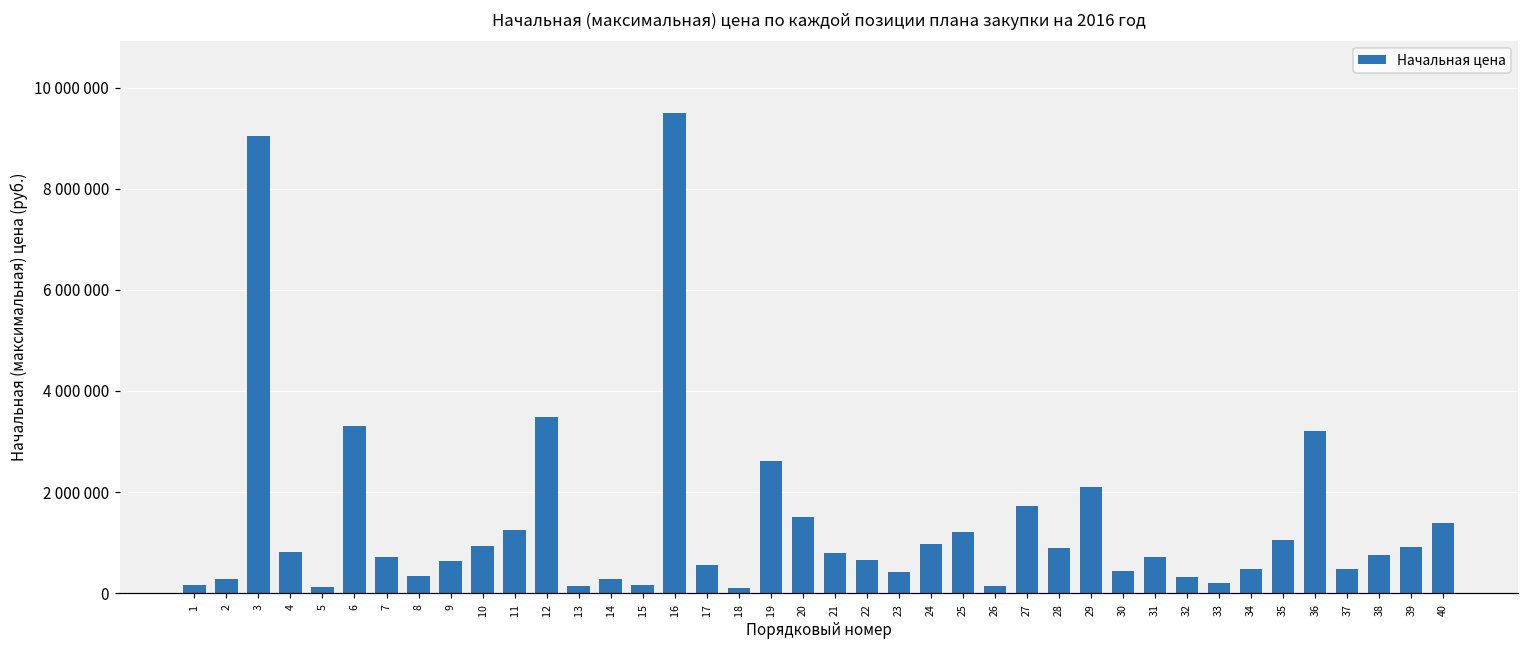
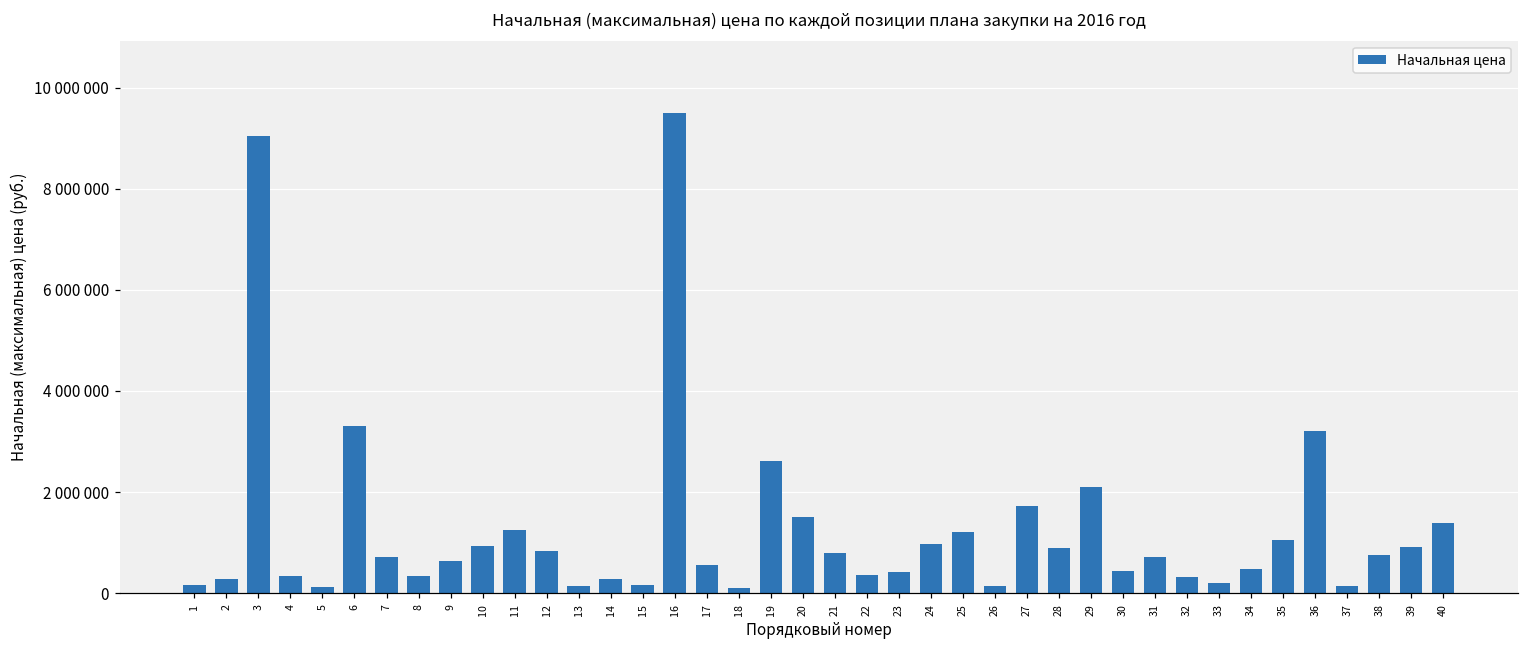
4: 800000 -> 300000
12: 3500000 -> 800000
22: 700000 -> 400000
37: 500000 -> 100000
